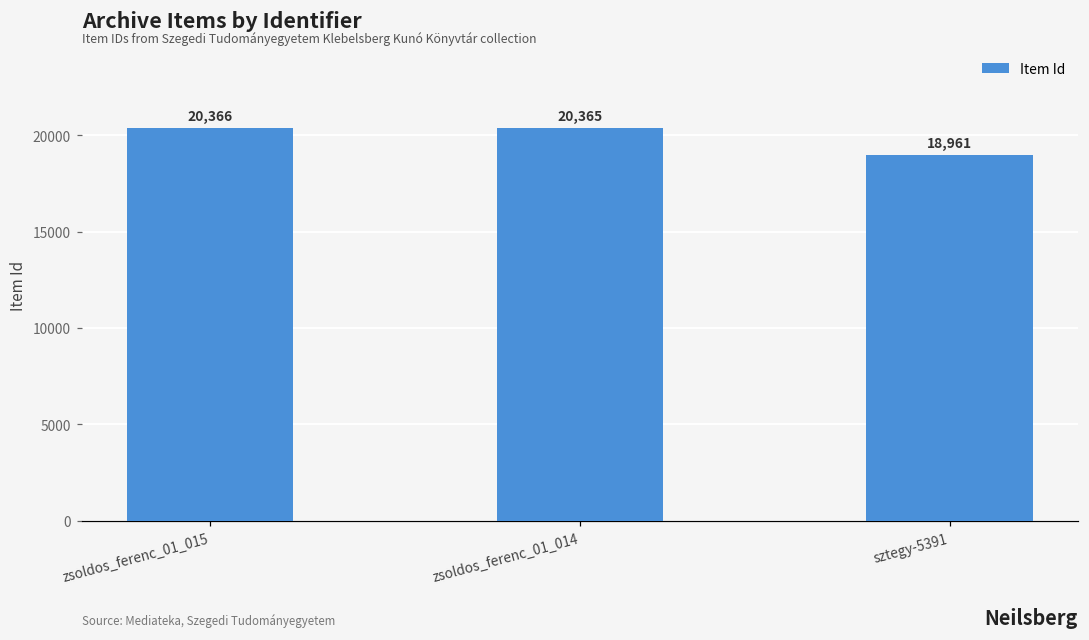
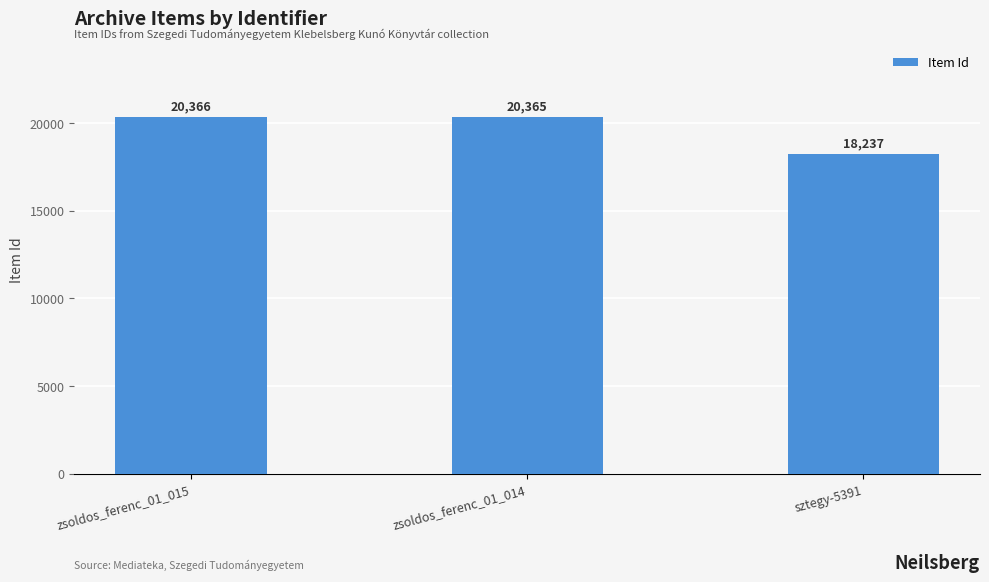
sztegy-5391: 18,961 -> 18,237
